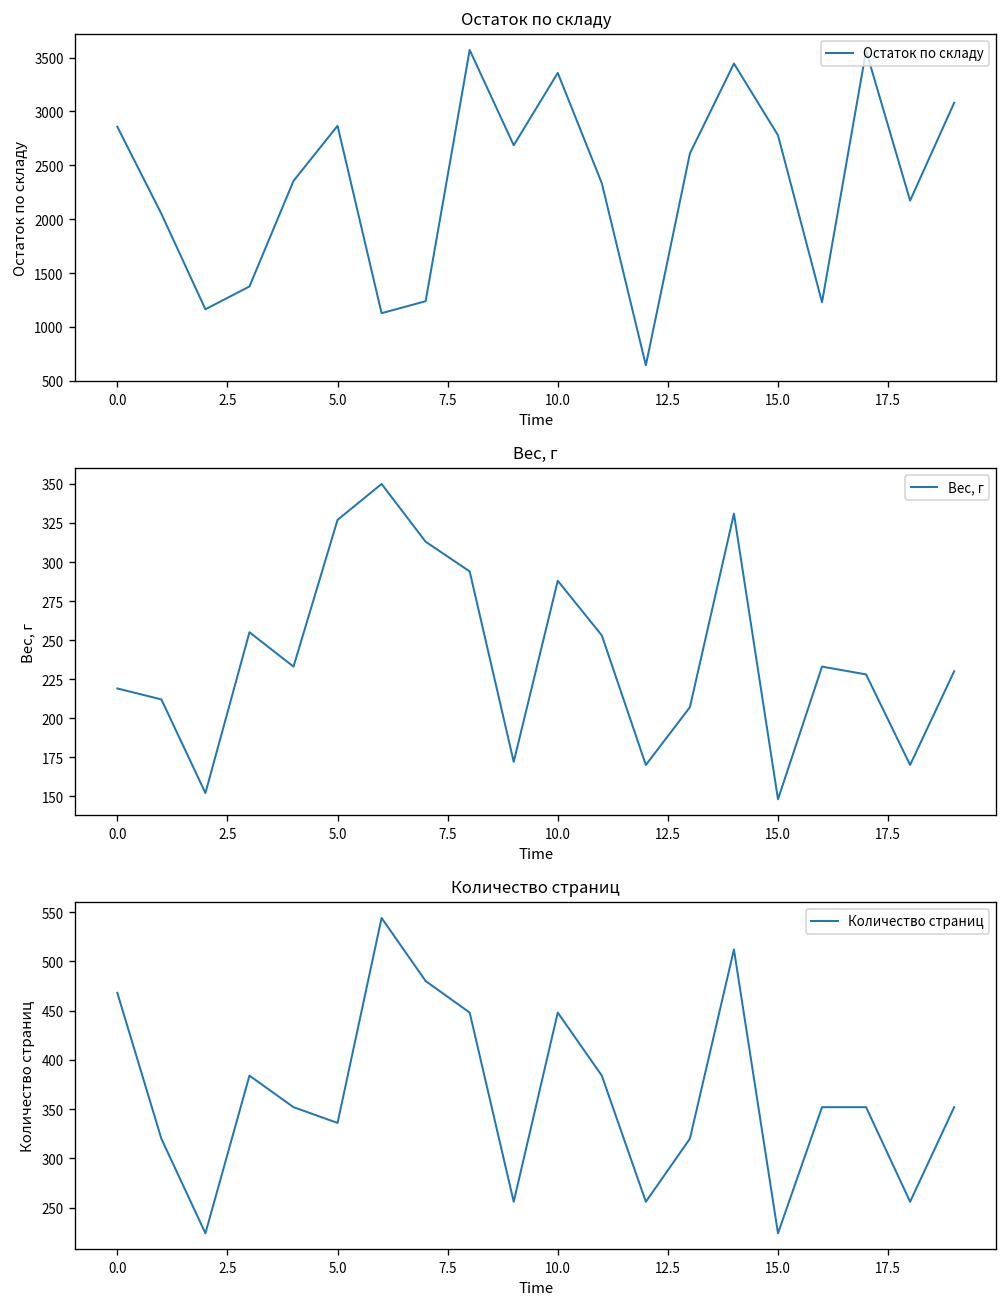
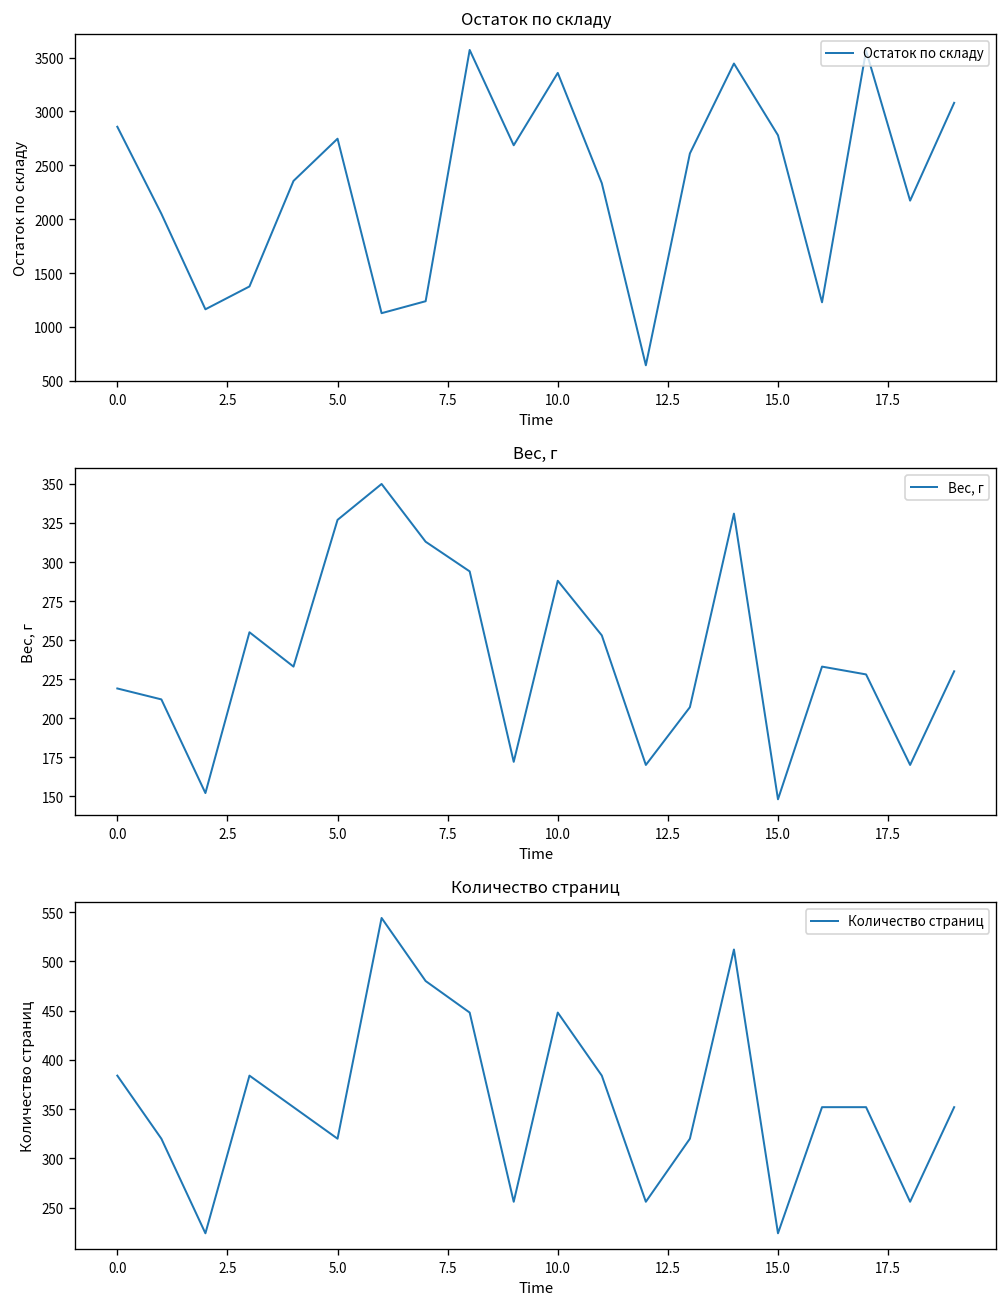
Остаток по складу, 5.0: 2900 -> 2700
Количество страниц, 0.0: 470 -> 380
Количество страниц, 5.0: 340 -> 320
